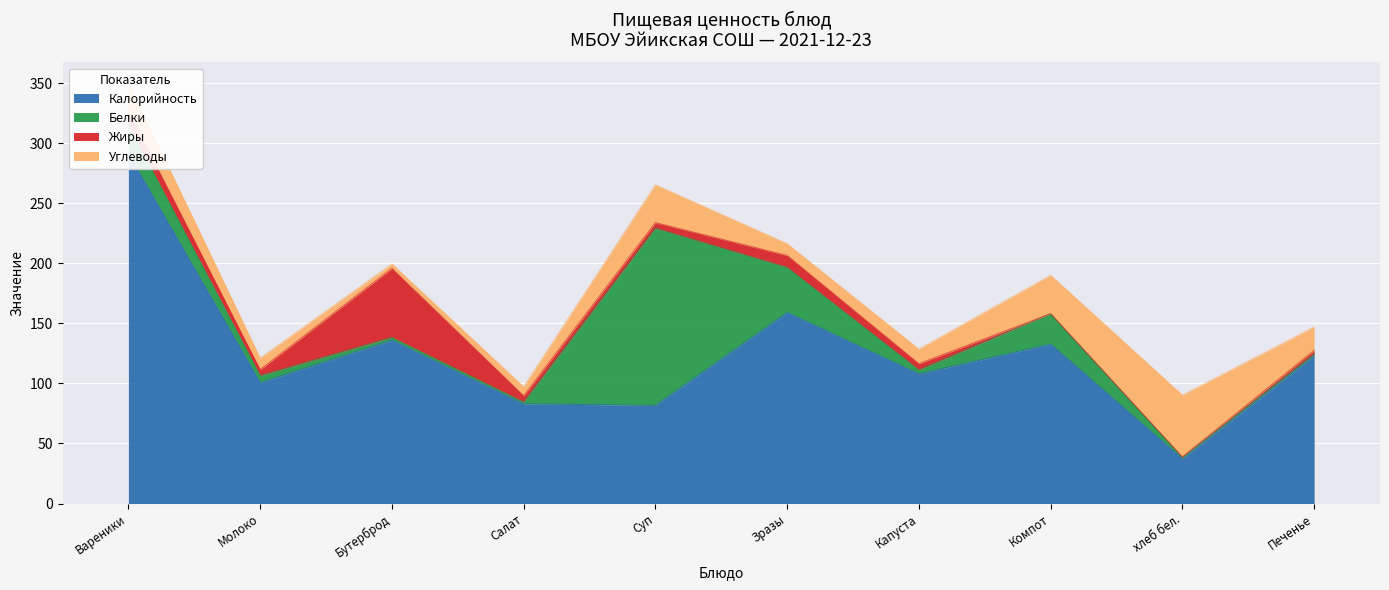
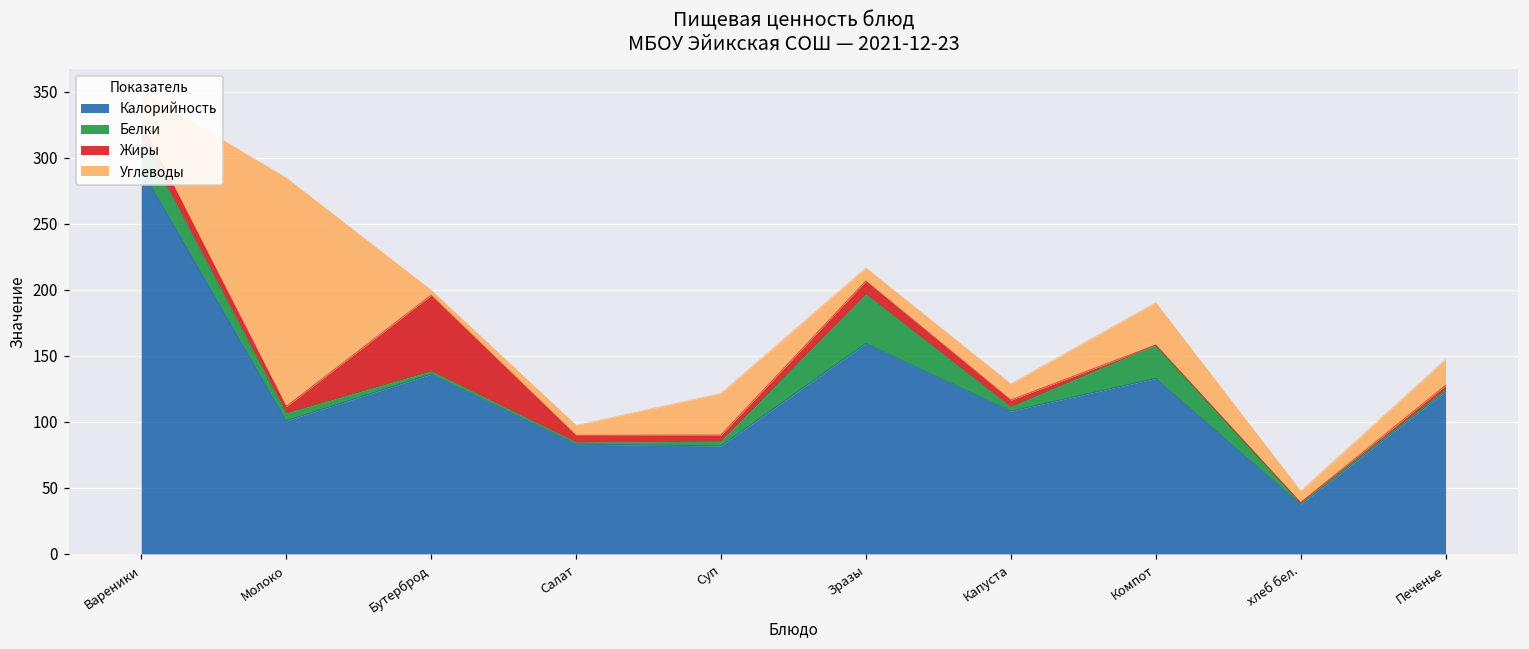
Углеводы, Молоко: 10 -> 173
Белки, Суп: 148 -> 4
Углеводы, хлеб бел.: 52 -> 9
